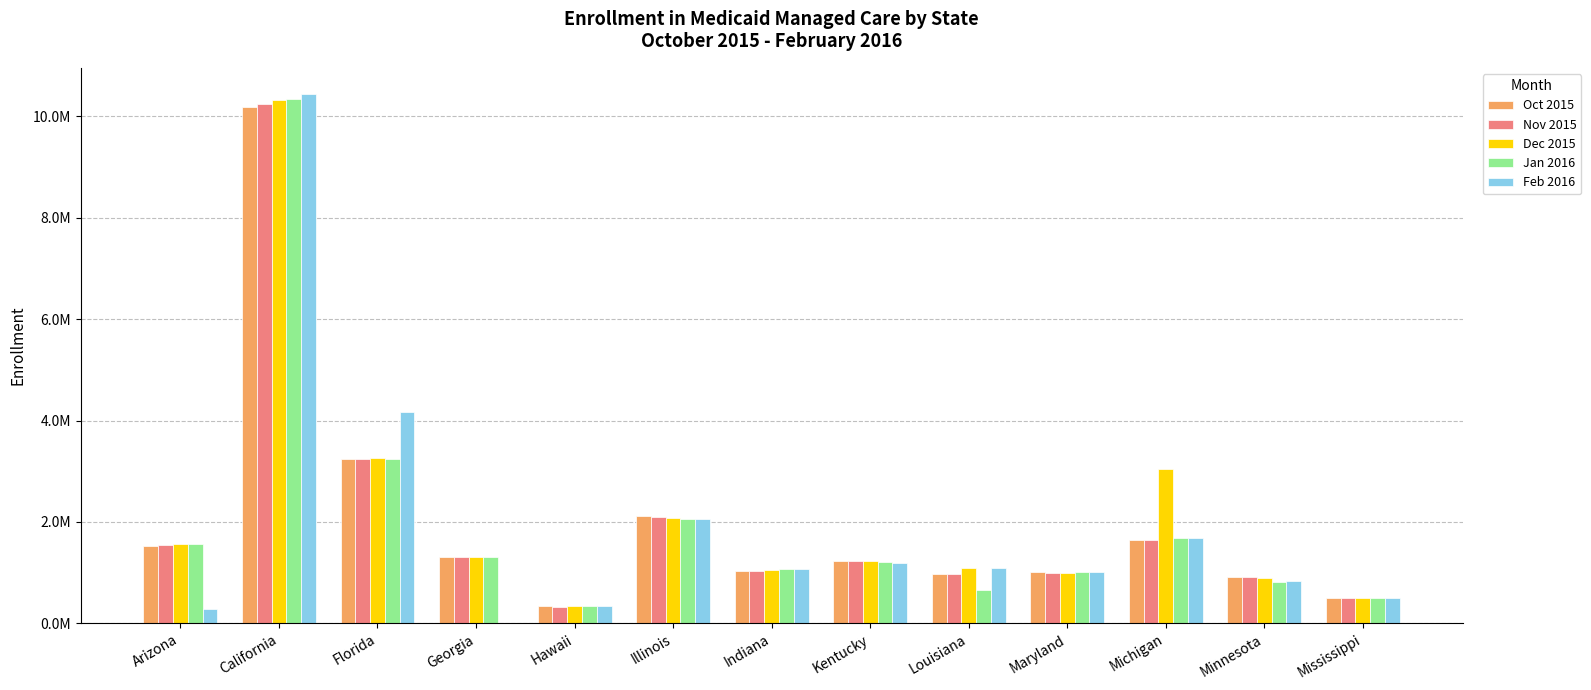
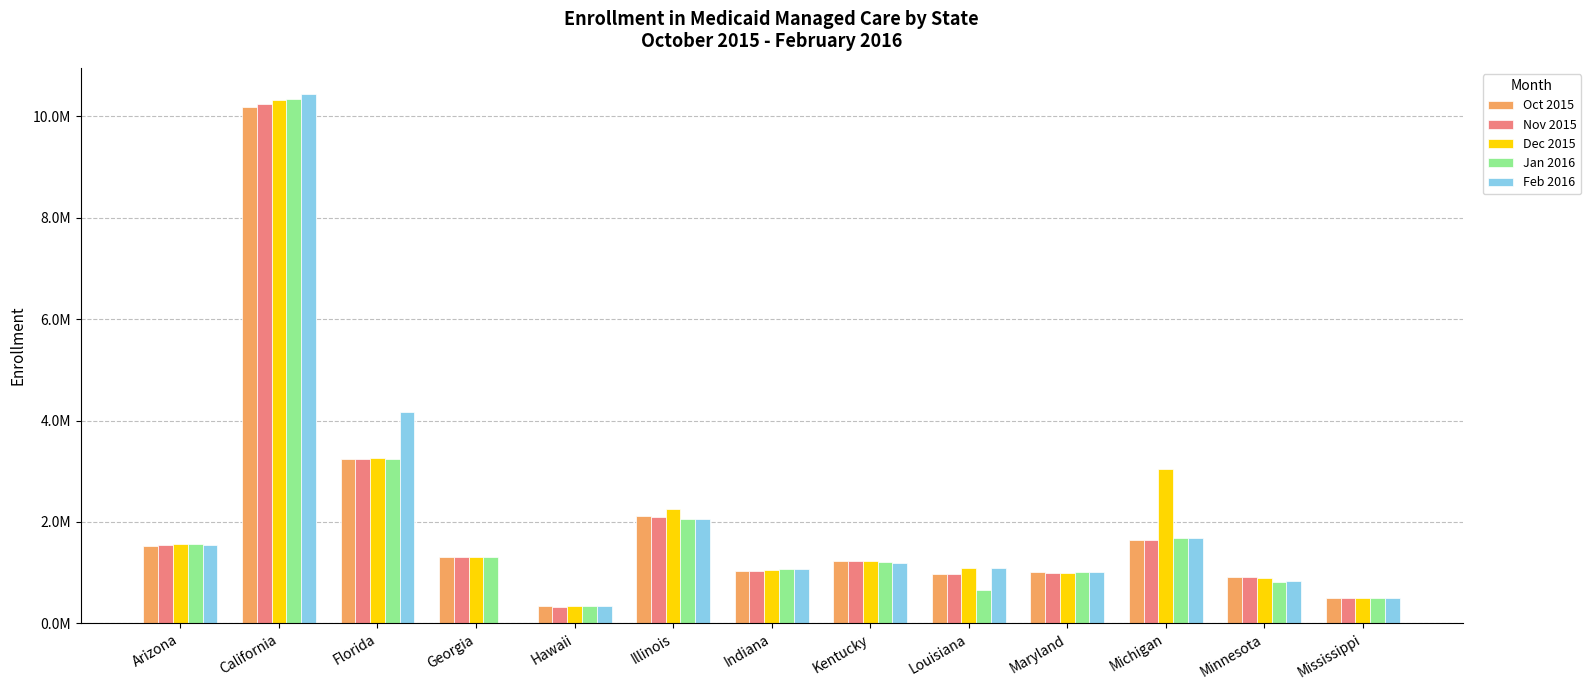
Feb 2016, Arizona: 300000 -> 1500000
Dec 2015, Illinois: 2100000 -> 2300000
